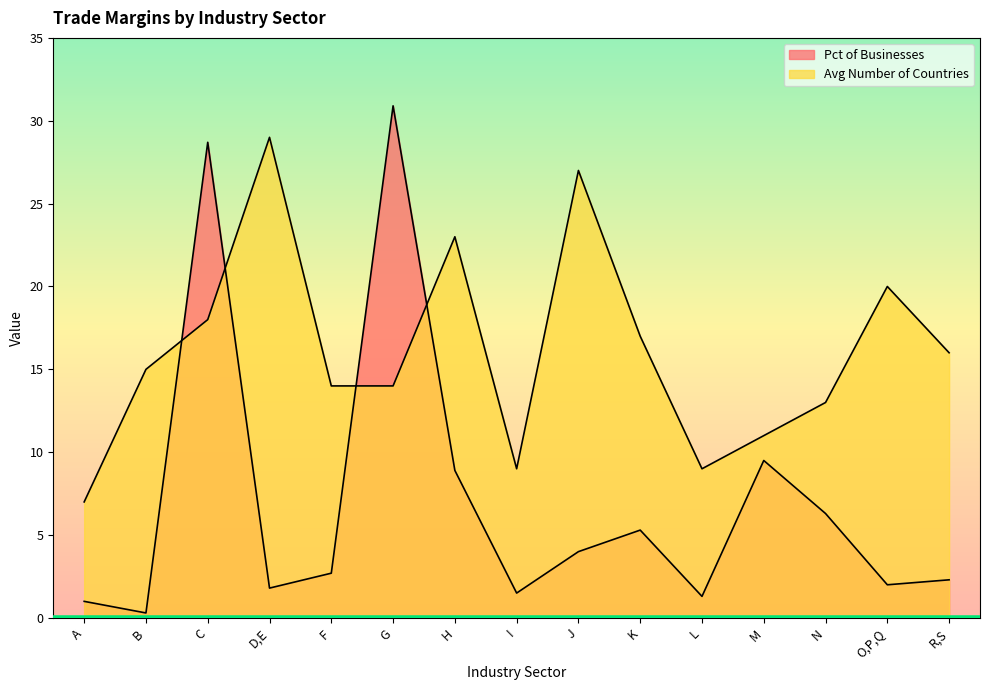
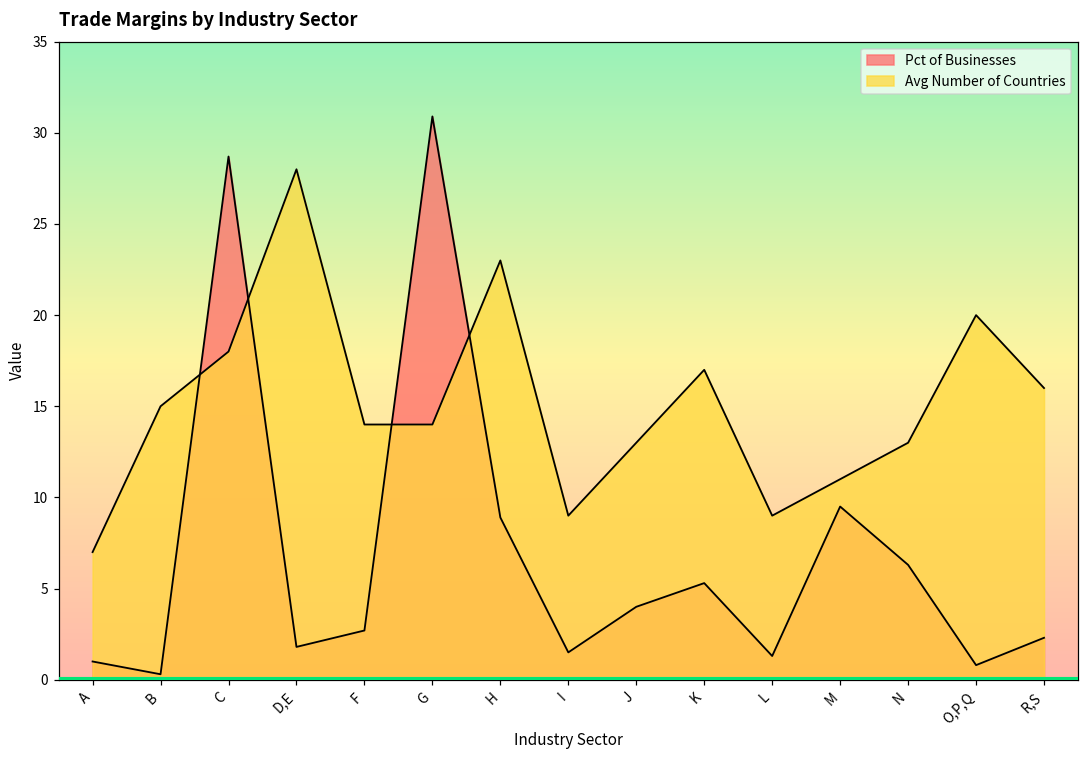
Avg Number of Countries, D,E: 29 -> 28
Avg Number of Countries, J: 27 -> 13
Pct of Businesses, O,P,Q: 2.0 -> 0.8
